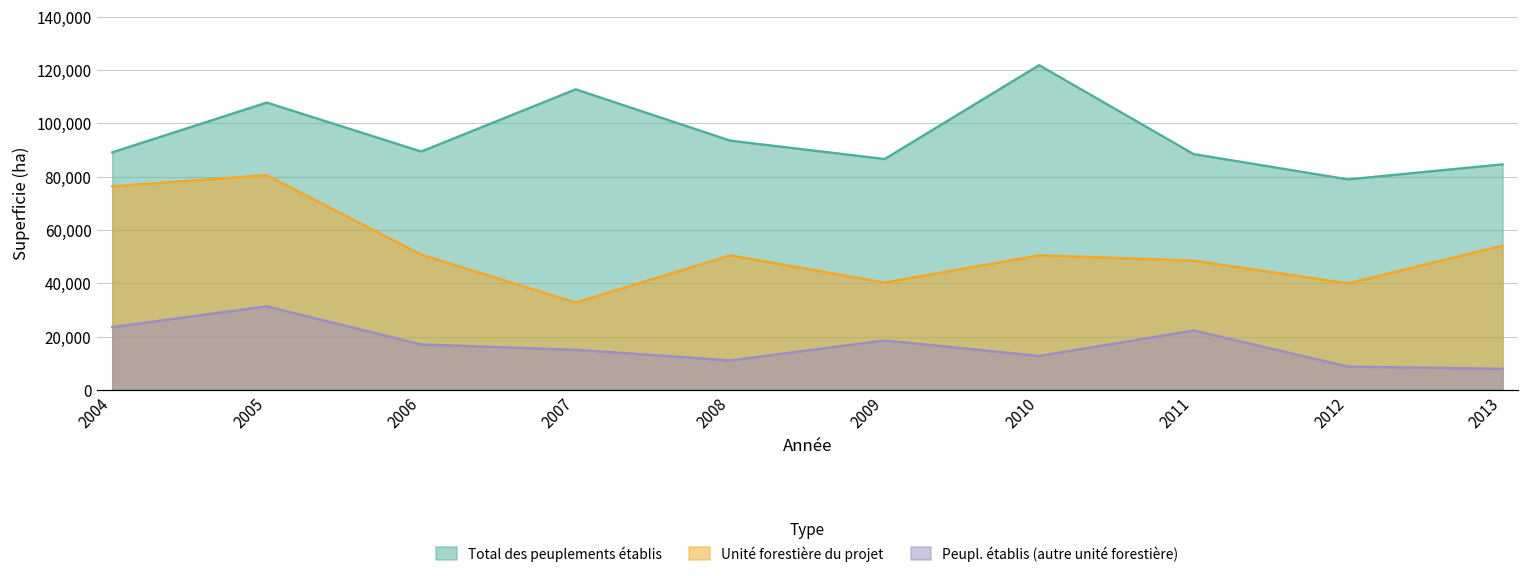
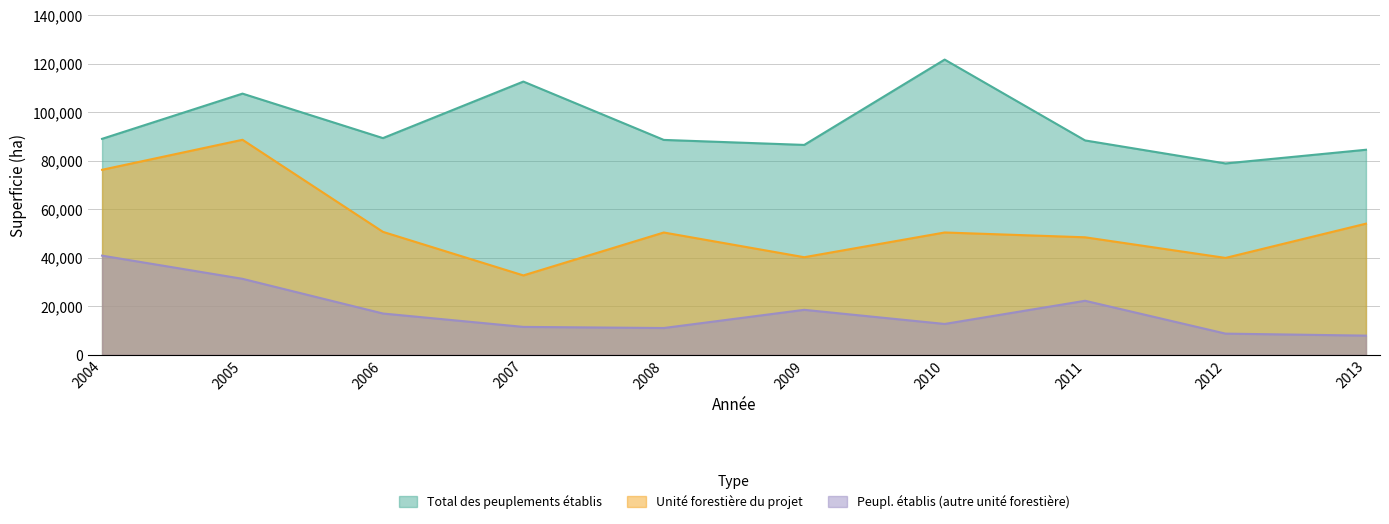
Peupl. établis (autre unité forestière), 2004: 24,000 -> 41,000
Unité forestière du projet, 2005: 81,000 -> 89,000
Peupl. établis (autre unité forestière), 2007: 15,000 -> 12,000
Total des peuplements établis, 2008: 93,000 -> 89,000
